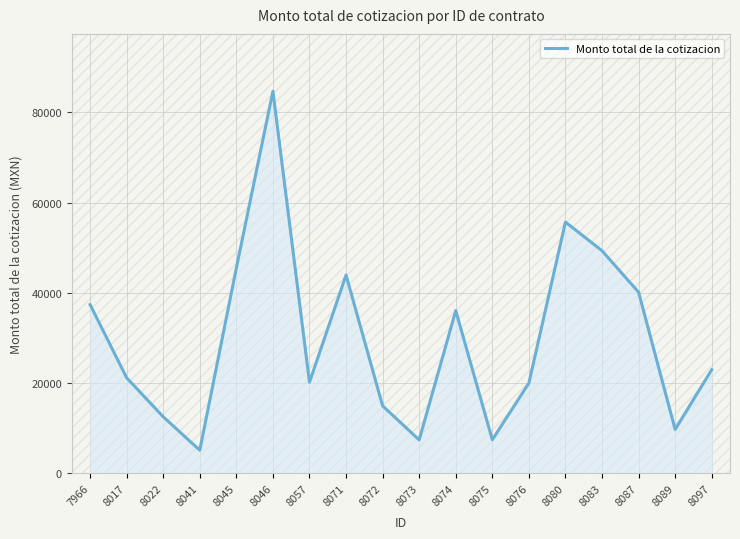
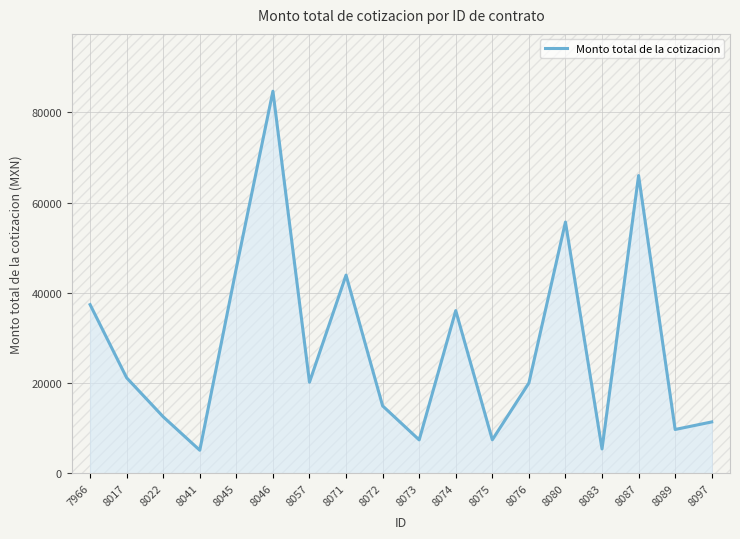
8083: 49000 -> 5000
8087: 40000 -> 66000
8097: 23000 -> 11000
